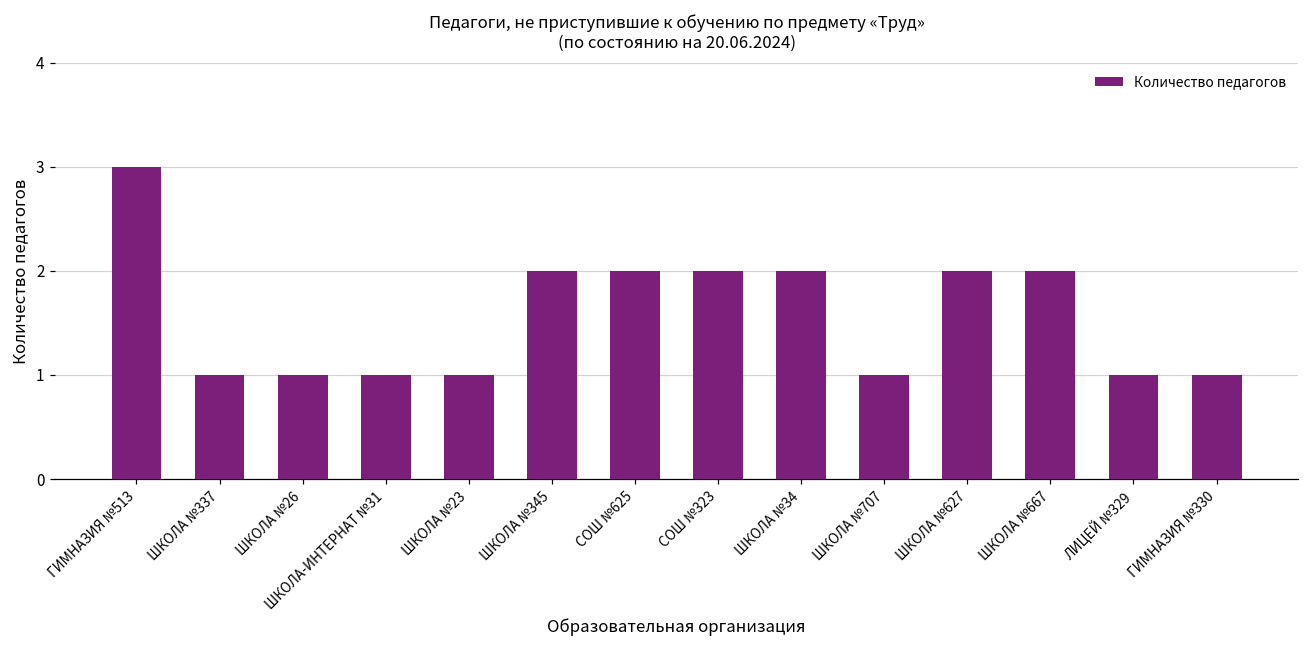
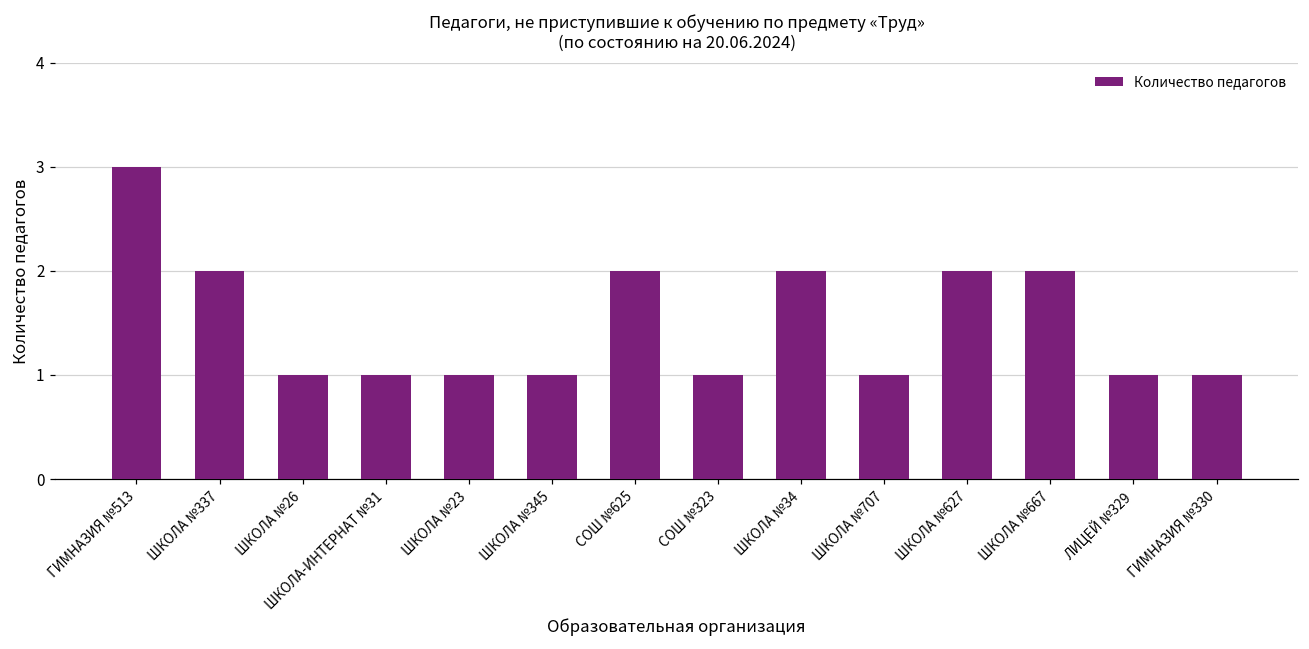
ШКОЛА №337: 1 -> 2
ШКОЛА №345: 2 -> 1
СОШ №323: 2 -> 1
